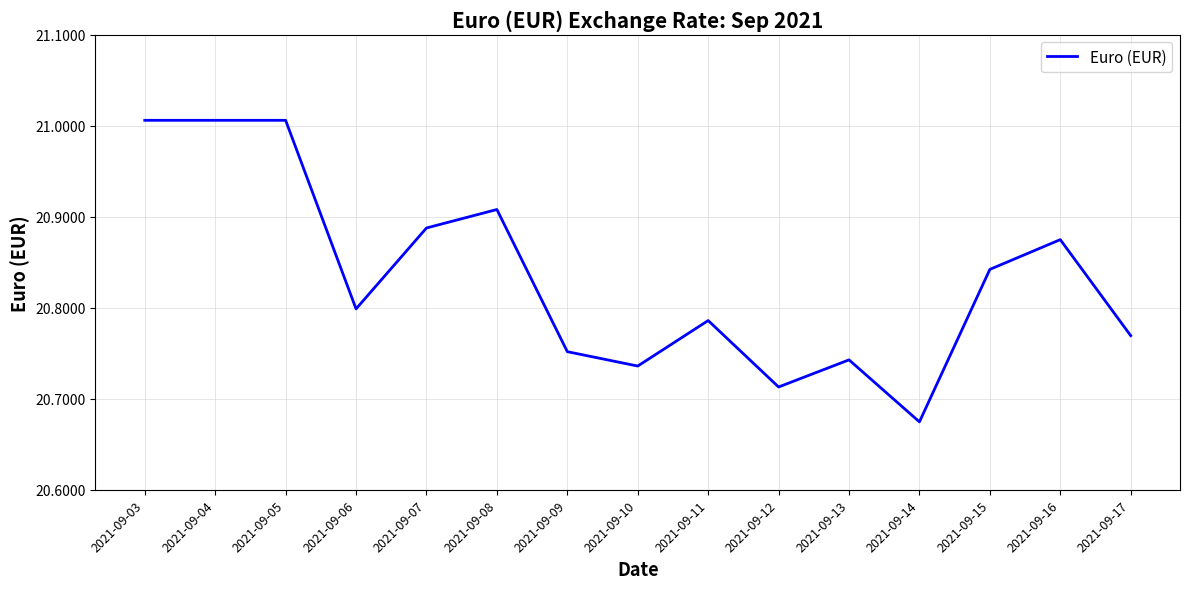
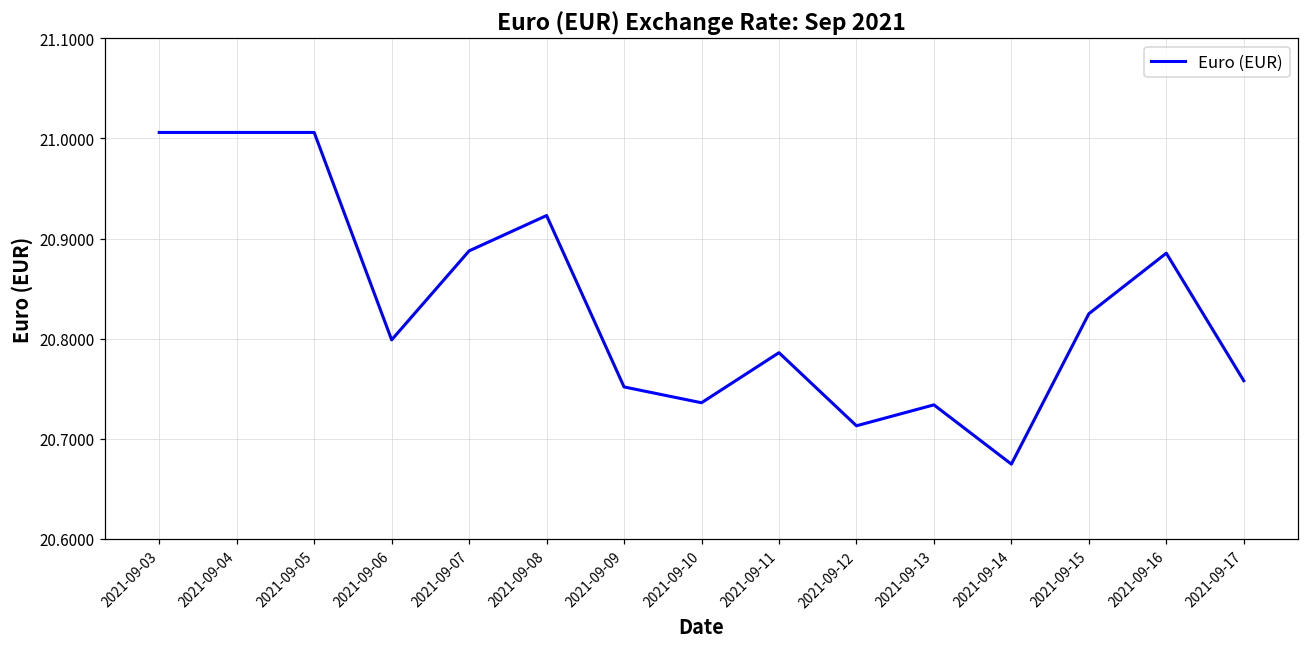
2021-09-08: 20.91 -> 20.92
2021-09-13: 20.74 -> 20.73
2021-09-15: 20.84 -> 20.82
2021-09-16: 20.87 -> 20.89
2021-09-17: 20.77 -> 20.76
